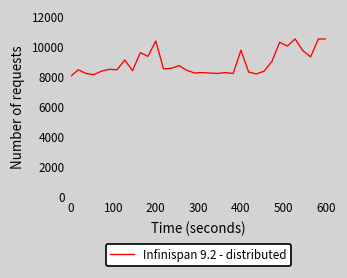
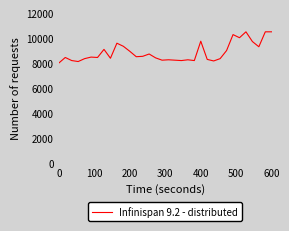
200: 10400 -> 8900
